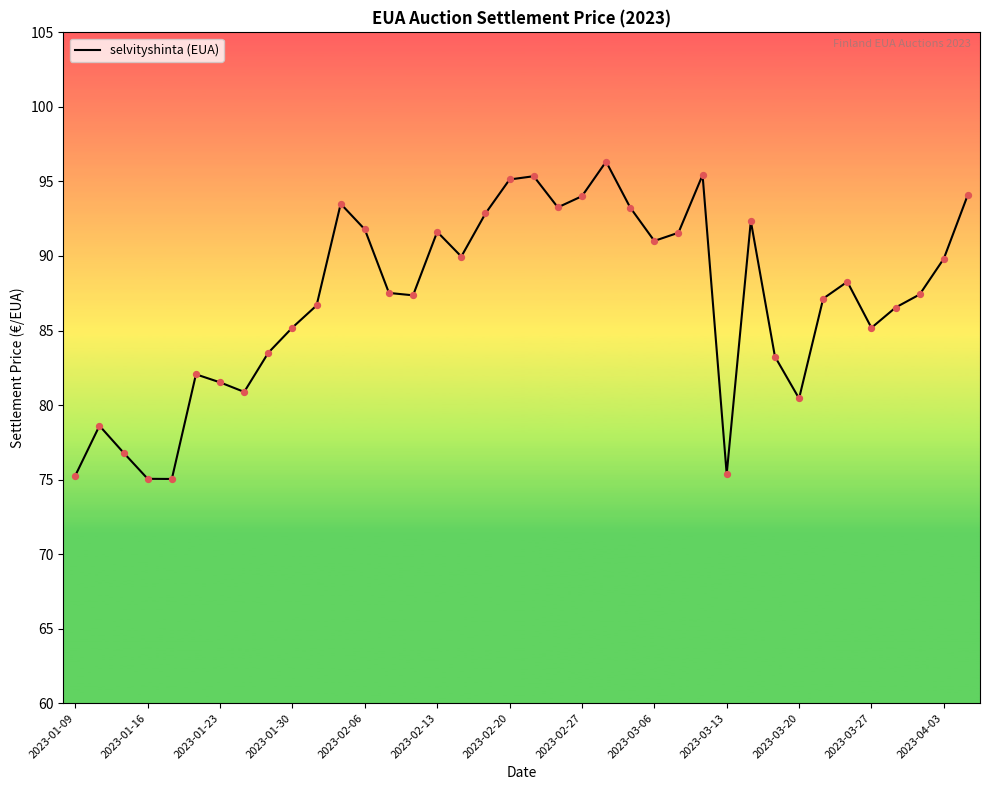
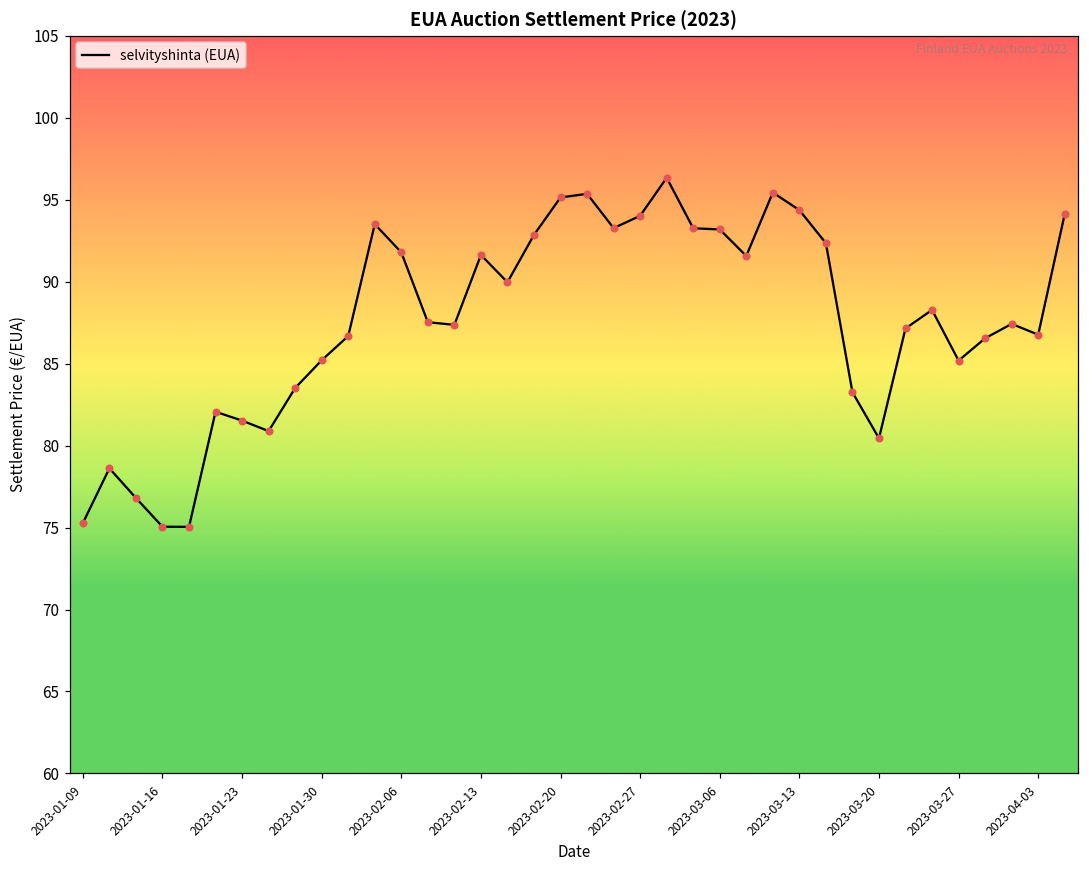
2023-03-06: 91.0 -> 93.2
2023-03-13: 75.4 -> 94.4
2023-04-03: 89.8 -> 86.8
